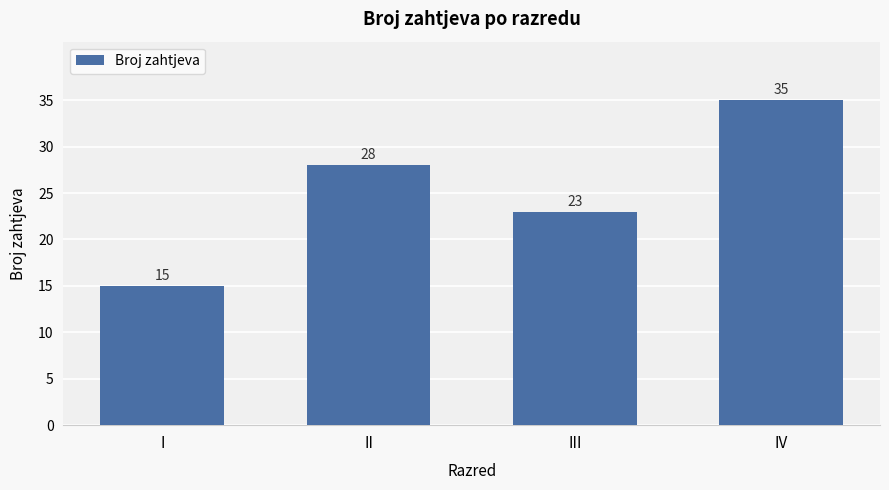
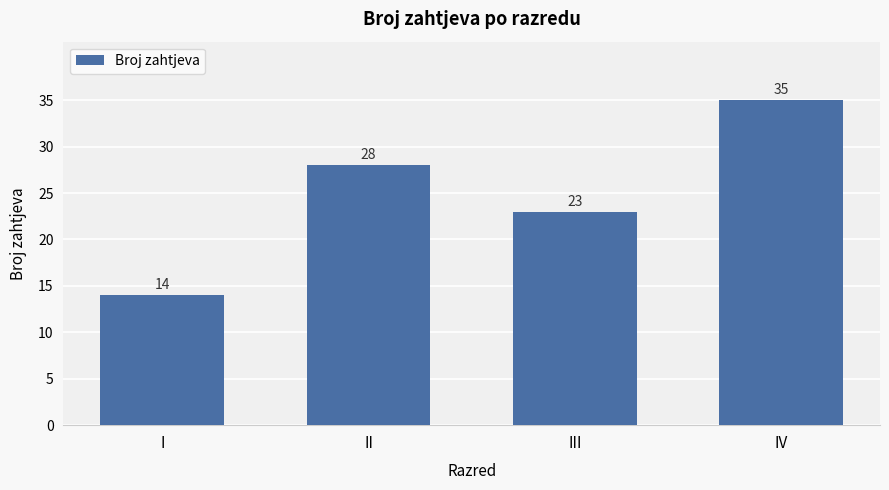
I: 15 -> 14
